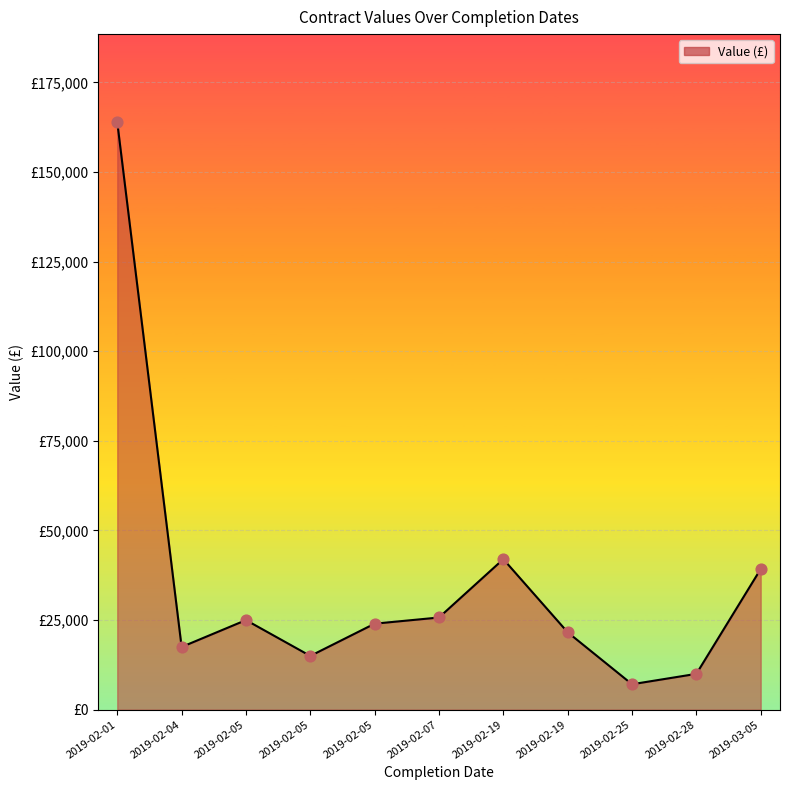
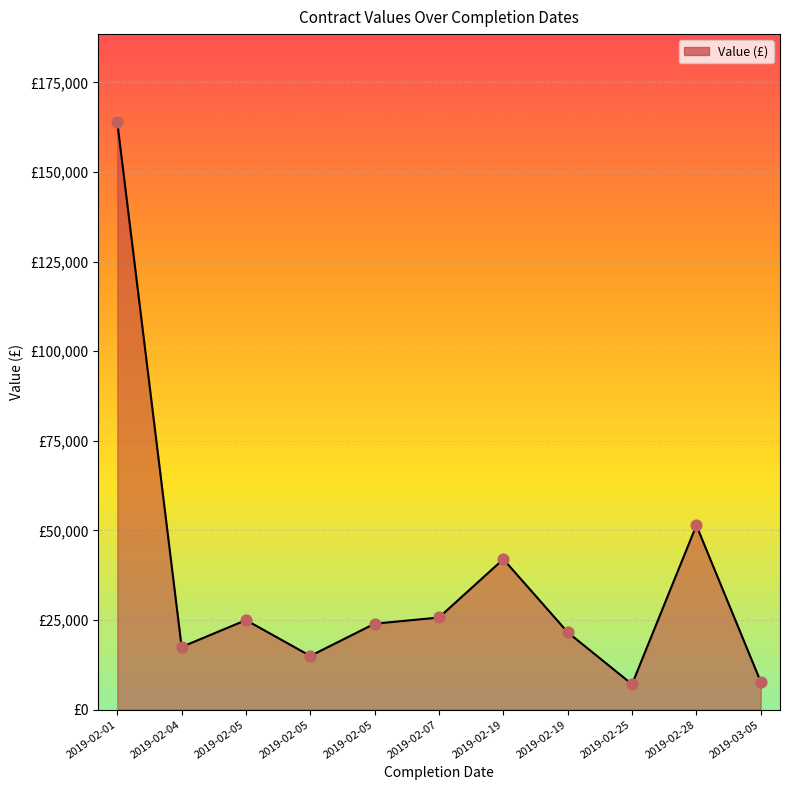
2019-02-28: £10,000 -> £51,000
2019-03-05: £39,000 -> £8,000
